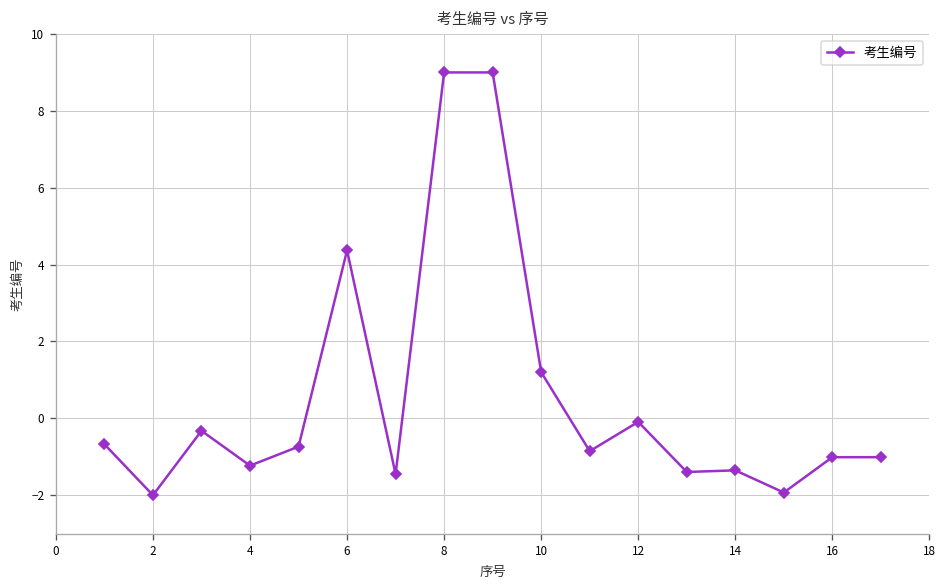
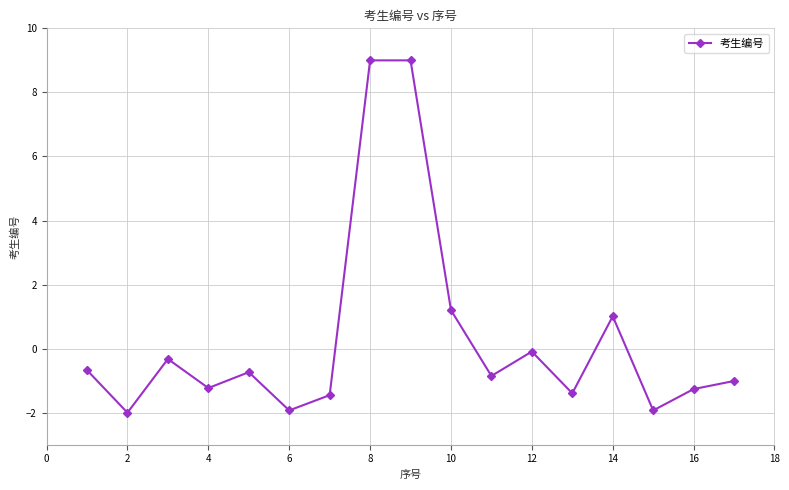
6: 4.4 -> -1.9
14: -1.4 -> 1.0
16: -1.0 -> -1.3
